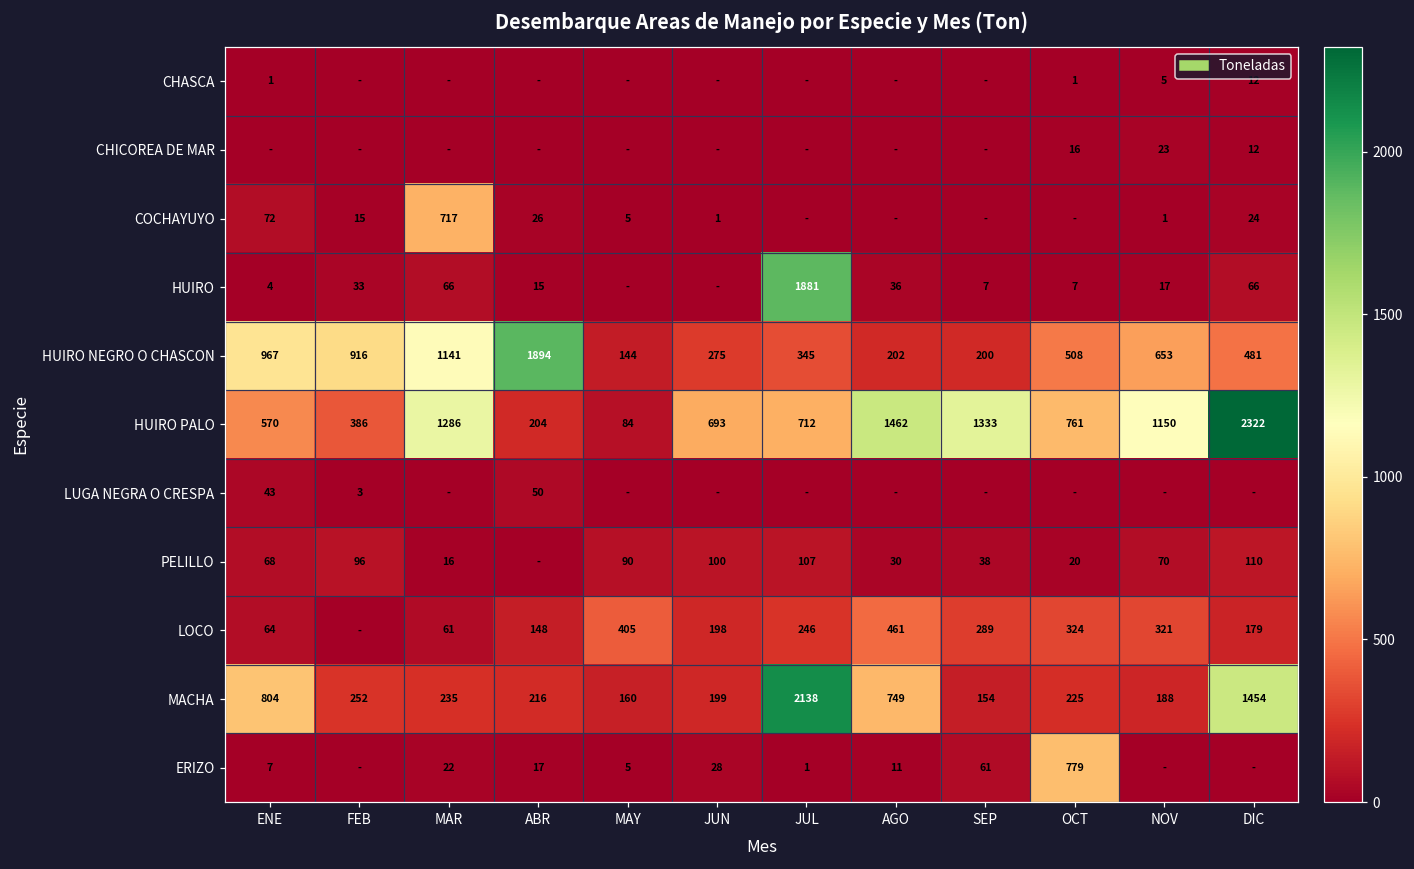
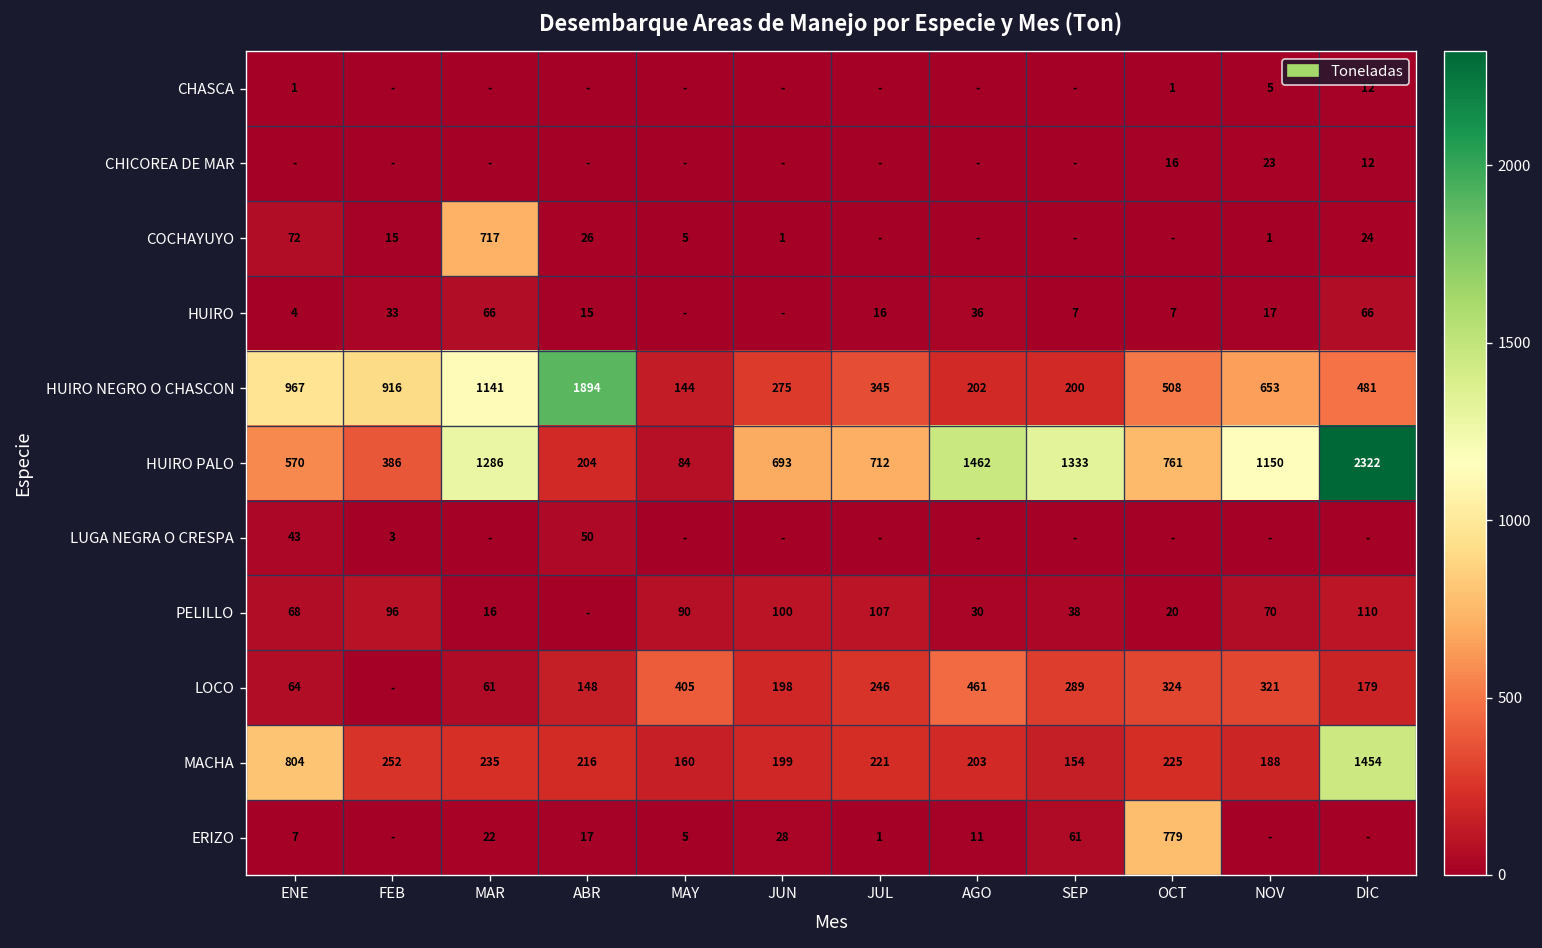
HUIRO, JUL: 1881 -> 16
MACHA, JUL: 2138 -> 221
MACHA, AGO: 749 -> 203
